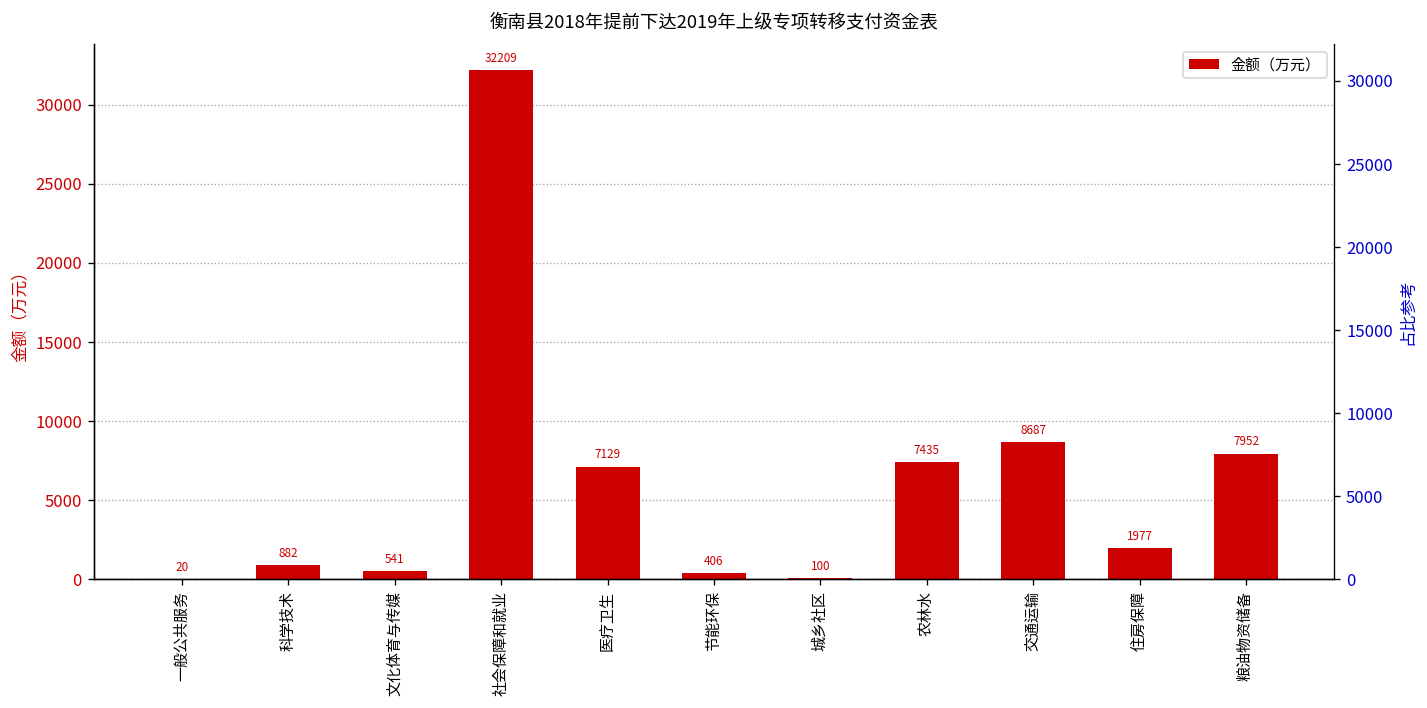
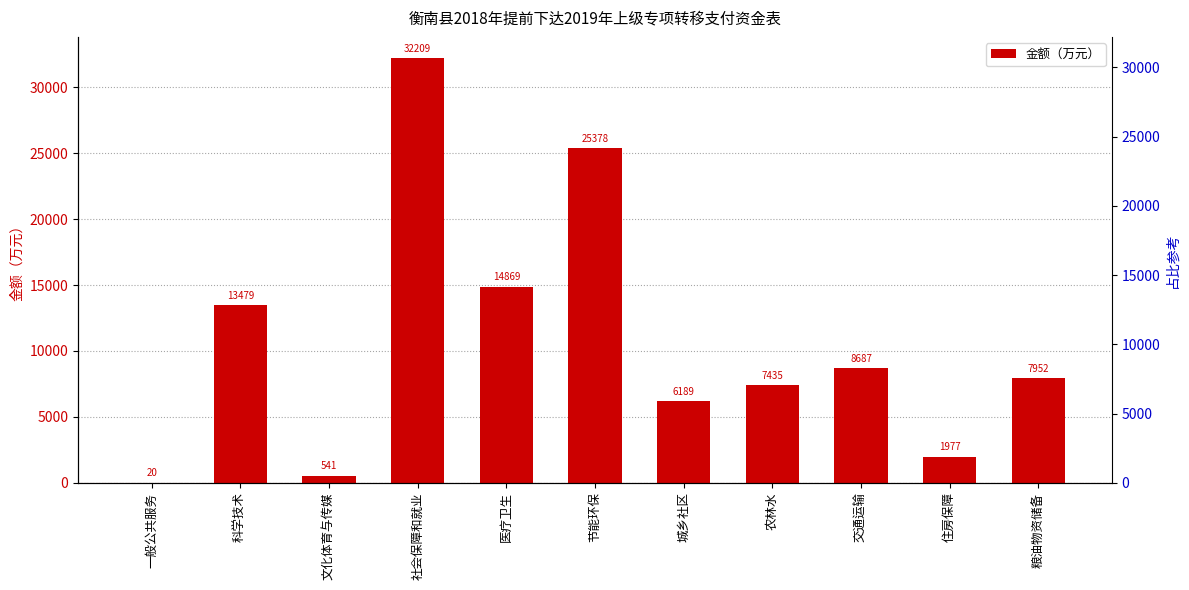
科学技术: 882 -> 13479
医疗卫生: 7129 -> 14869
节能环保: 406 -> 25378
城乡社区: 100 -> 6189
